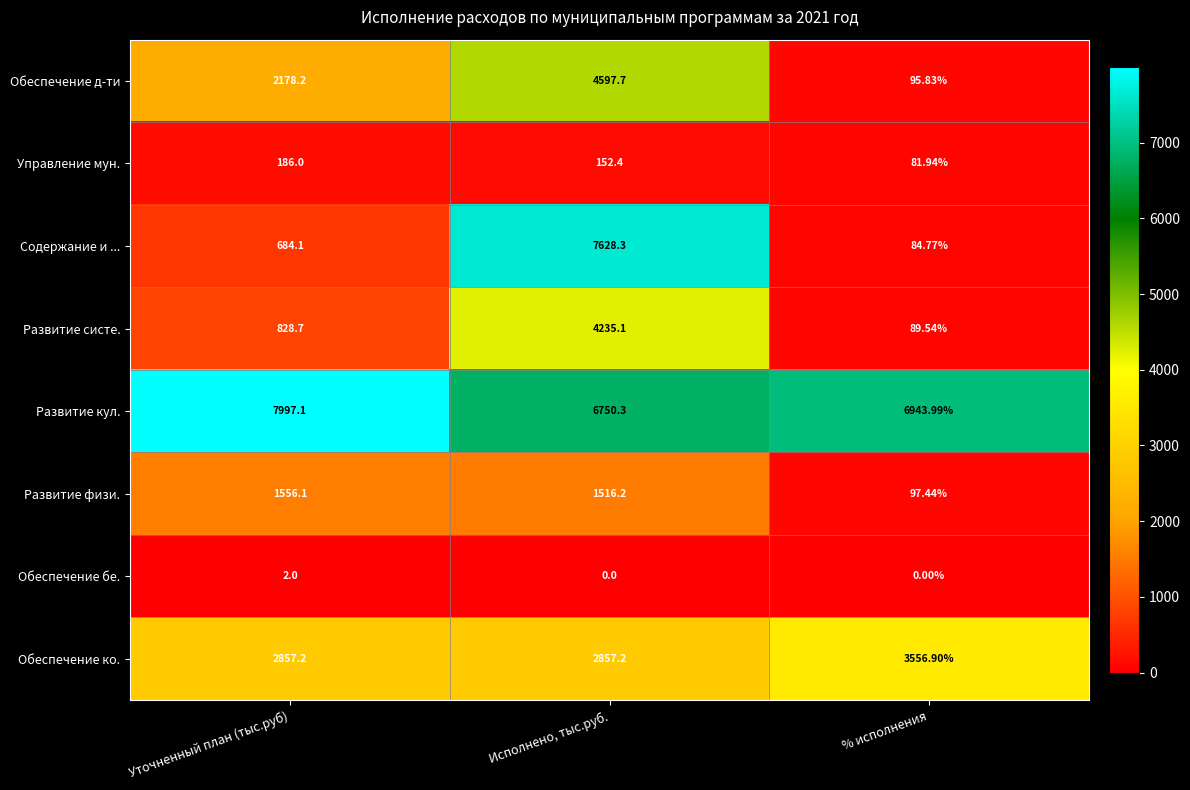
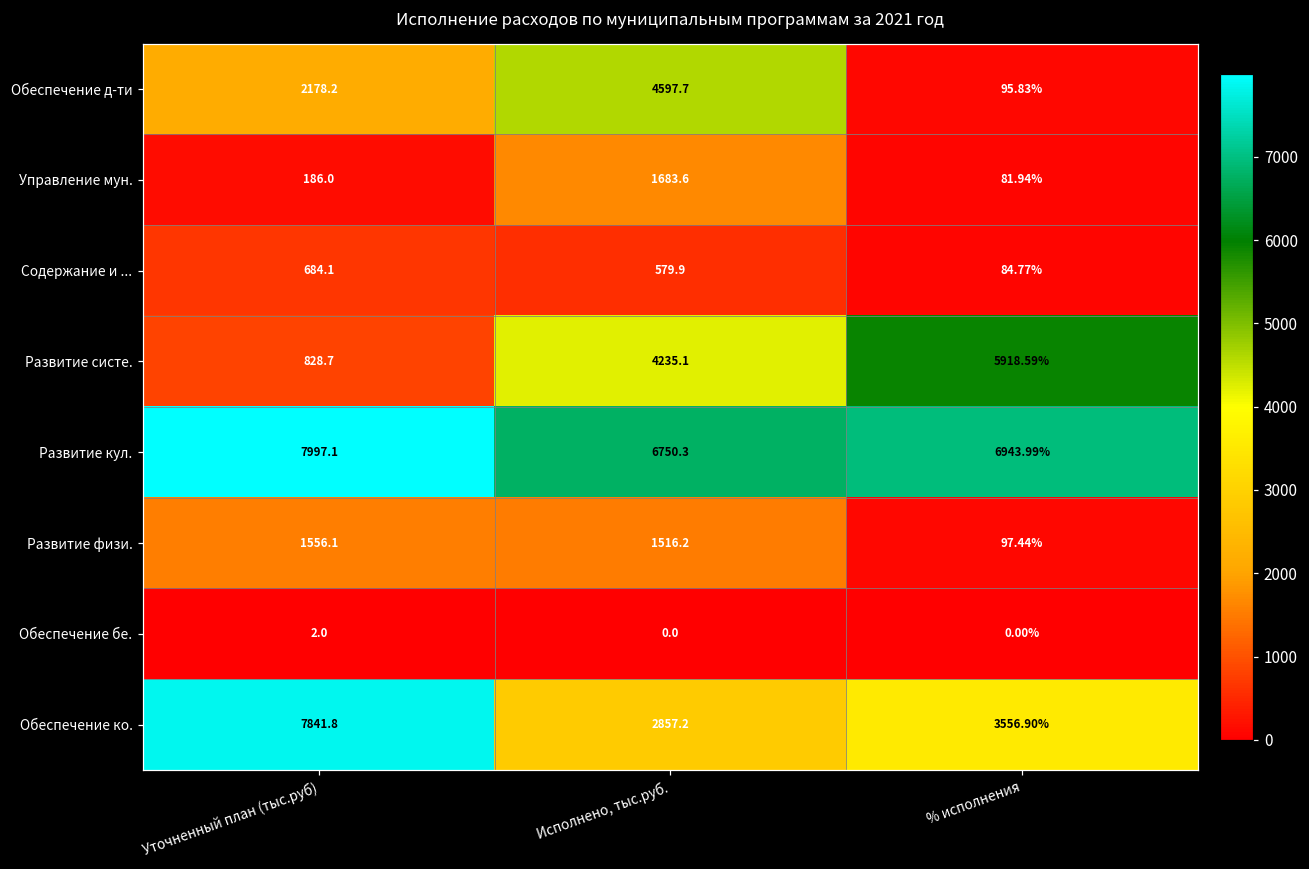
Управление мун., Исполнено, тыс.руб.: 152.4 -> 1683.6
Содержание и ..., Исполнено, тыс.руб.: 7628.3 -> 579.9
Развитие систе., % исполнения: 89.54% -> 5918.59%
Обеспечение ко., Уточненный план (тыс.руб): 2857.2 -> 7841.8
